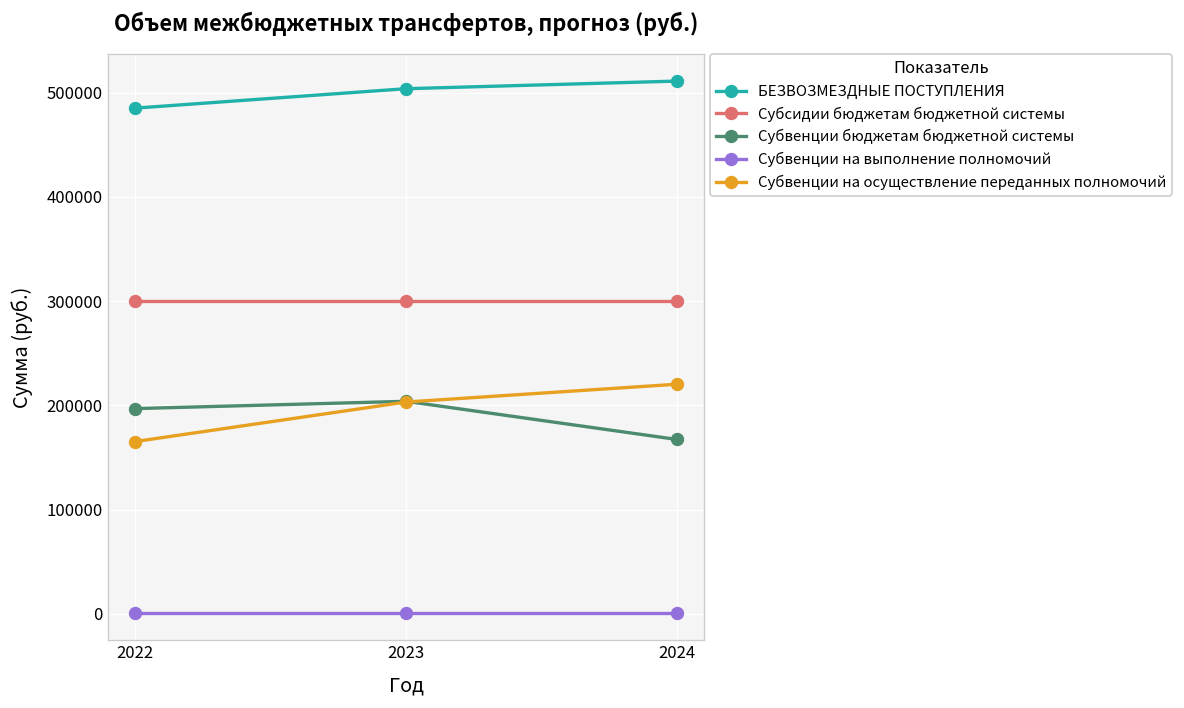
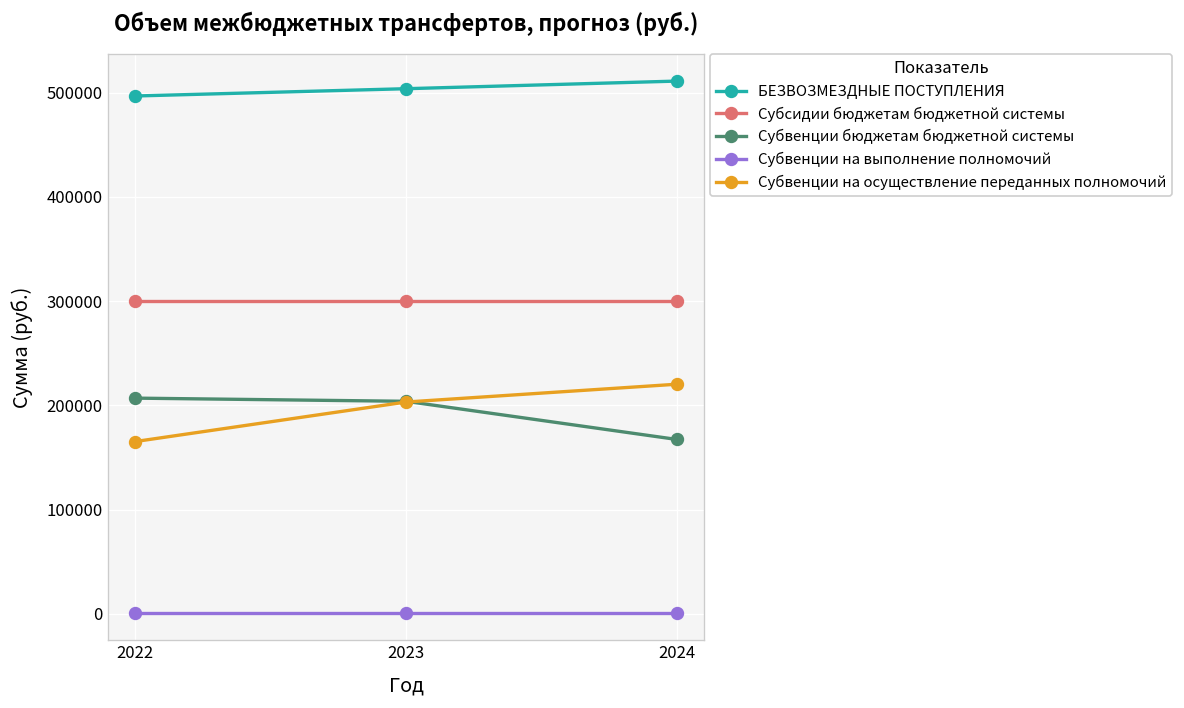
БЕЗВОЗМЕЗДНЫЕ ПОСТУПЛЕНИЯ, 2022: 490000 -> 500000
Субвенции бюджетам бюджетной системы, 2022: 200000 -> 210000
